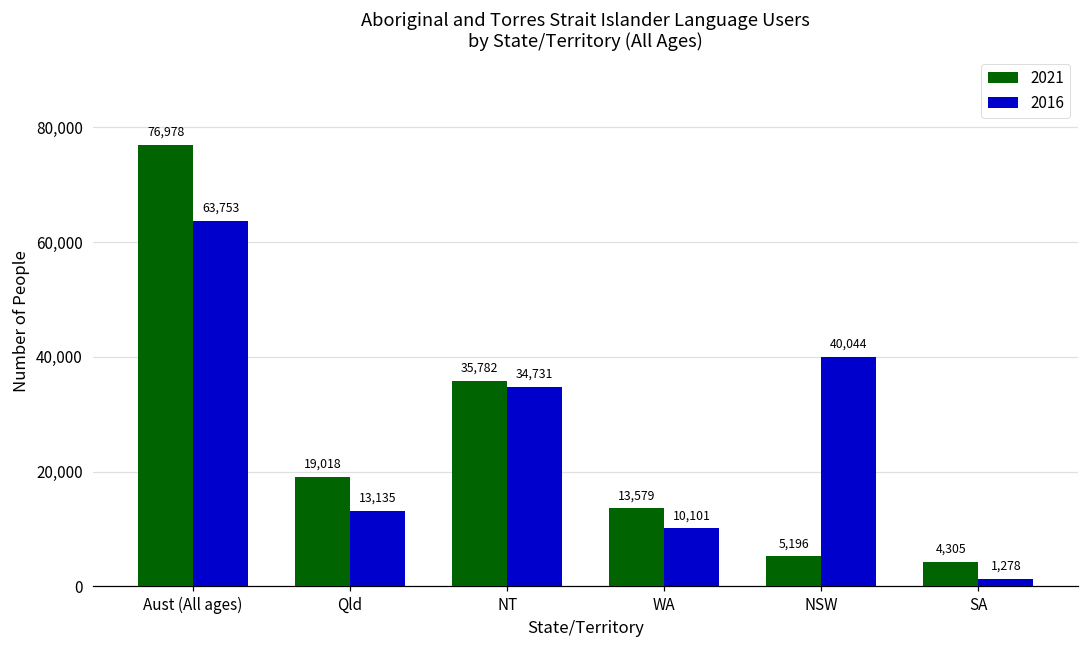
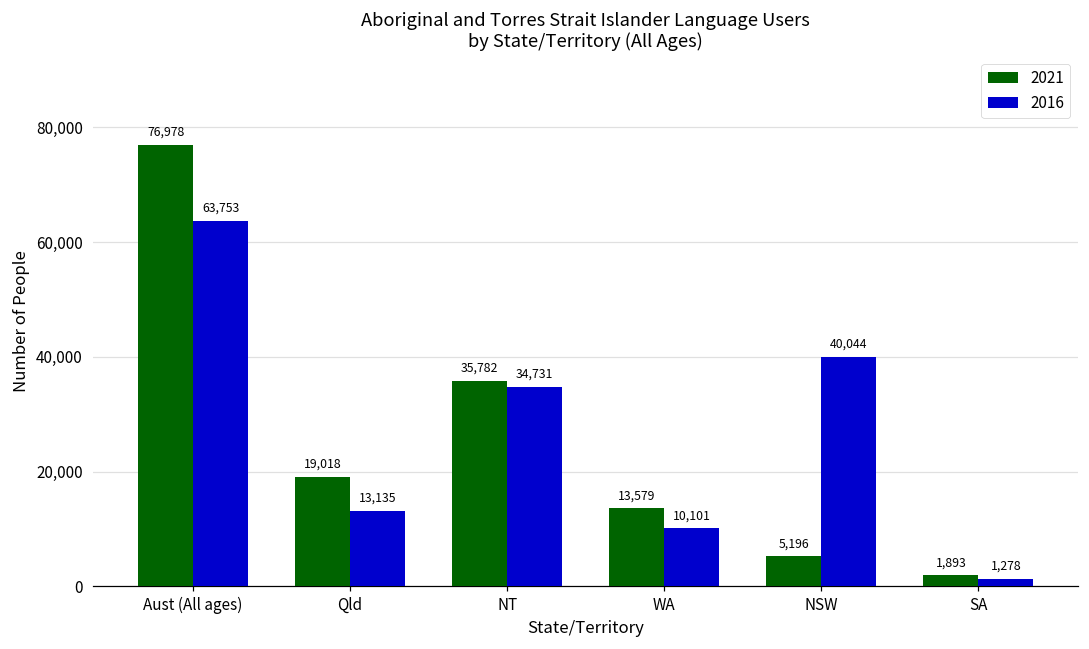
2021, SA: 4,305 -> 1,893
